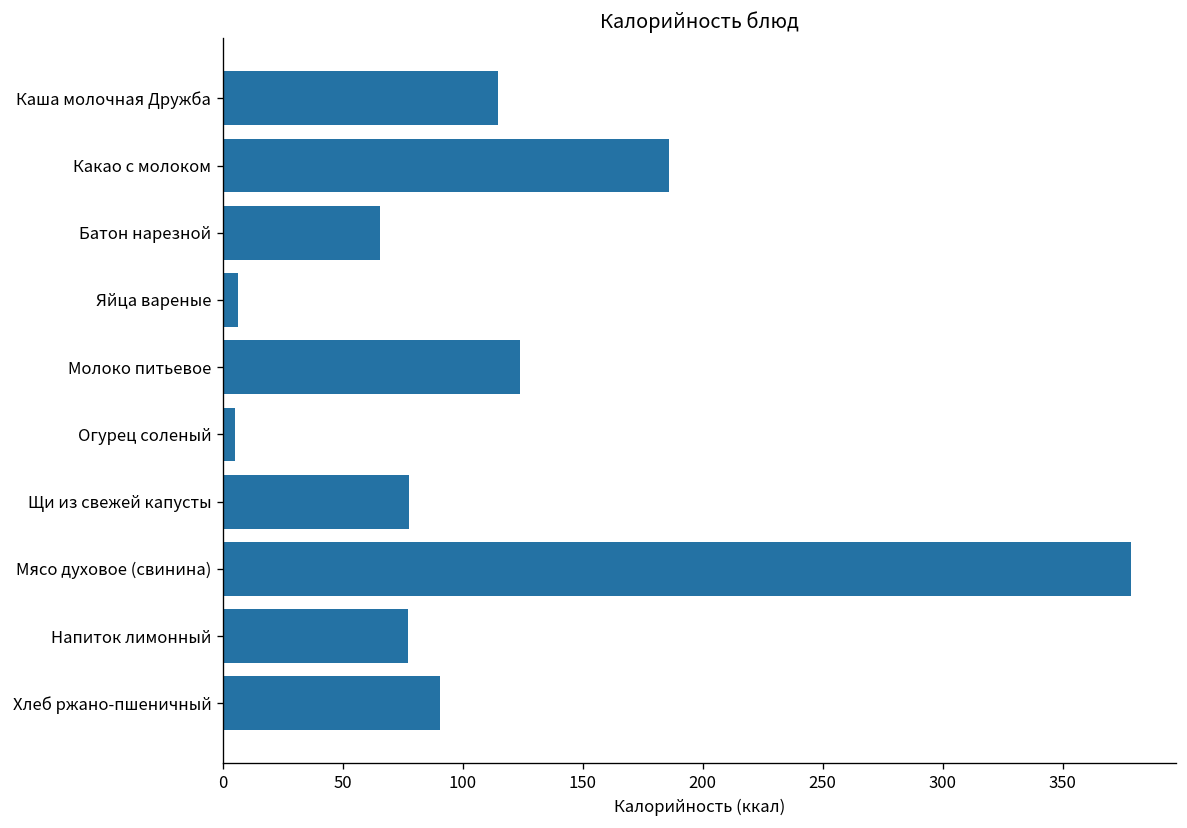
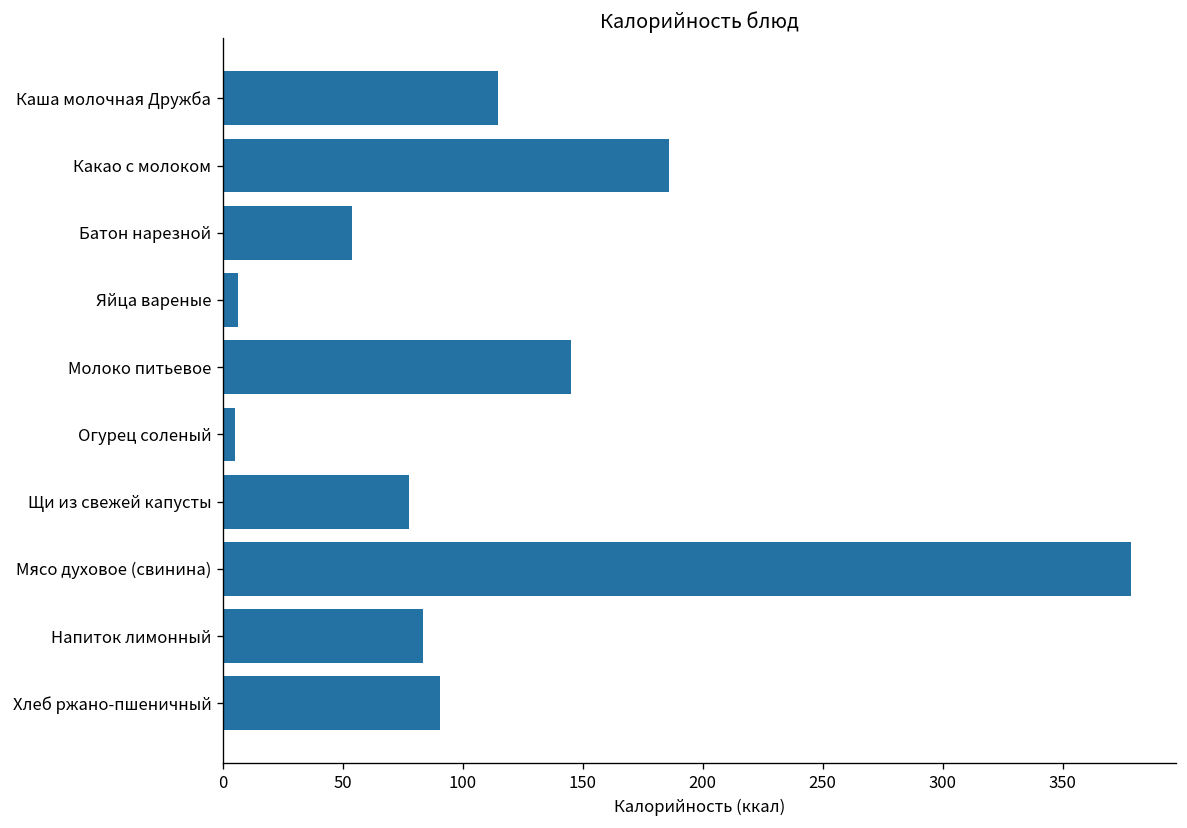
Батон нарезной: 66 -> 54
Молоко питьевое: 124 -> 145
Напиток лимонный: 77 -> 84
